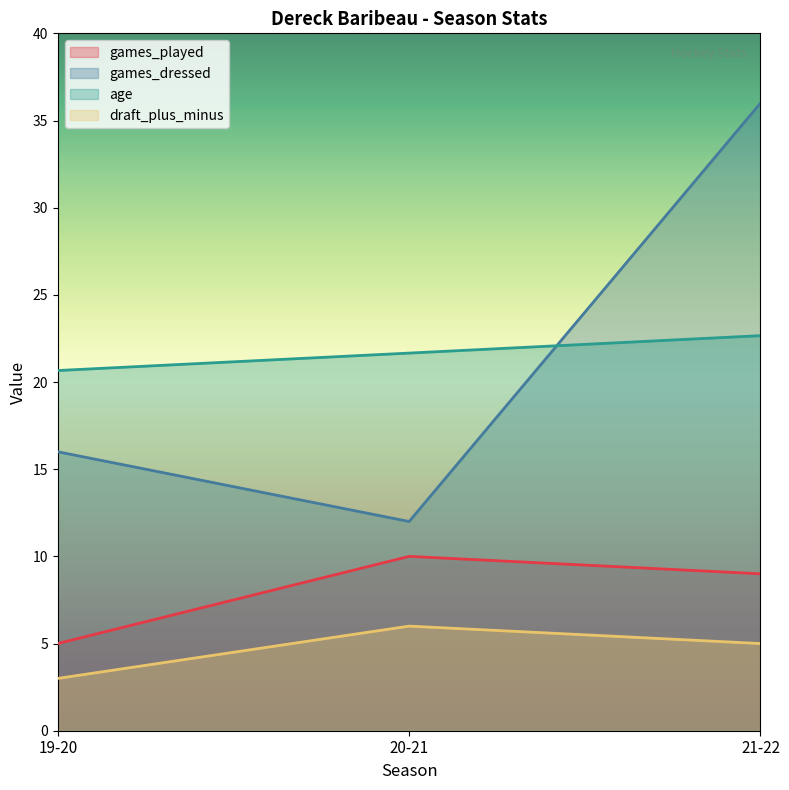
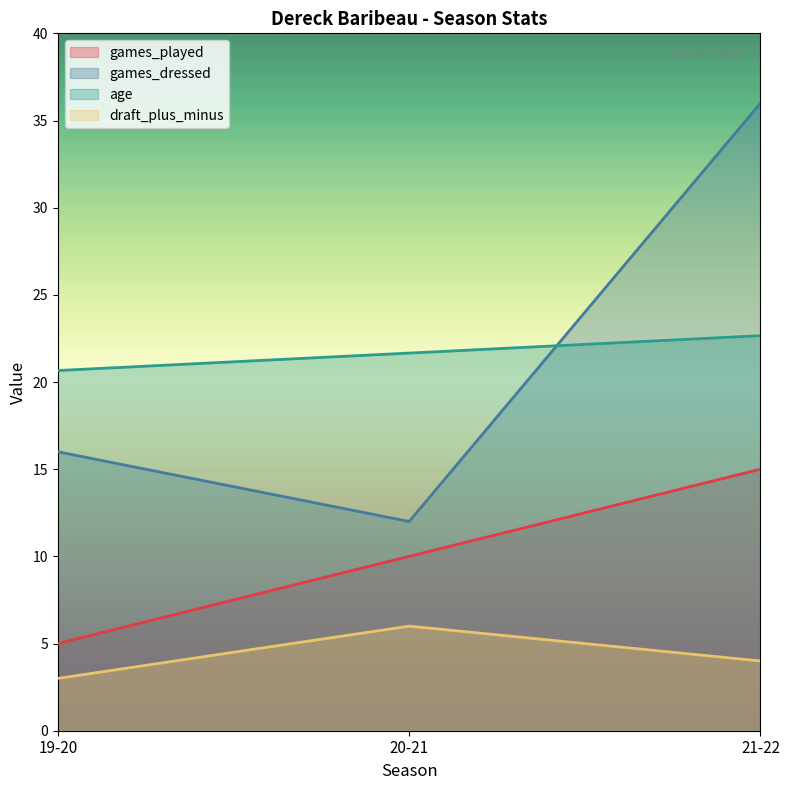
games_played, 21-22: 9 -> 15
draft_plus_minus, 21-22: 5 -> 4
